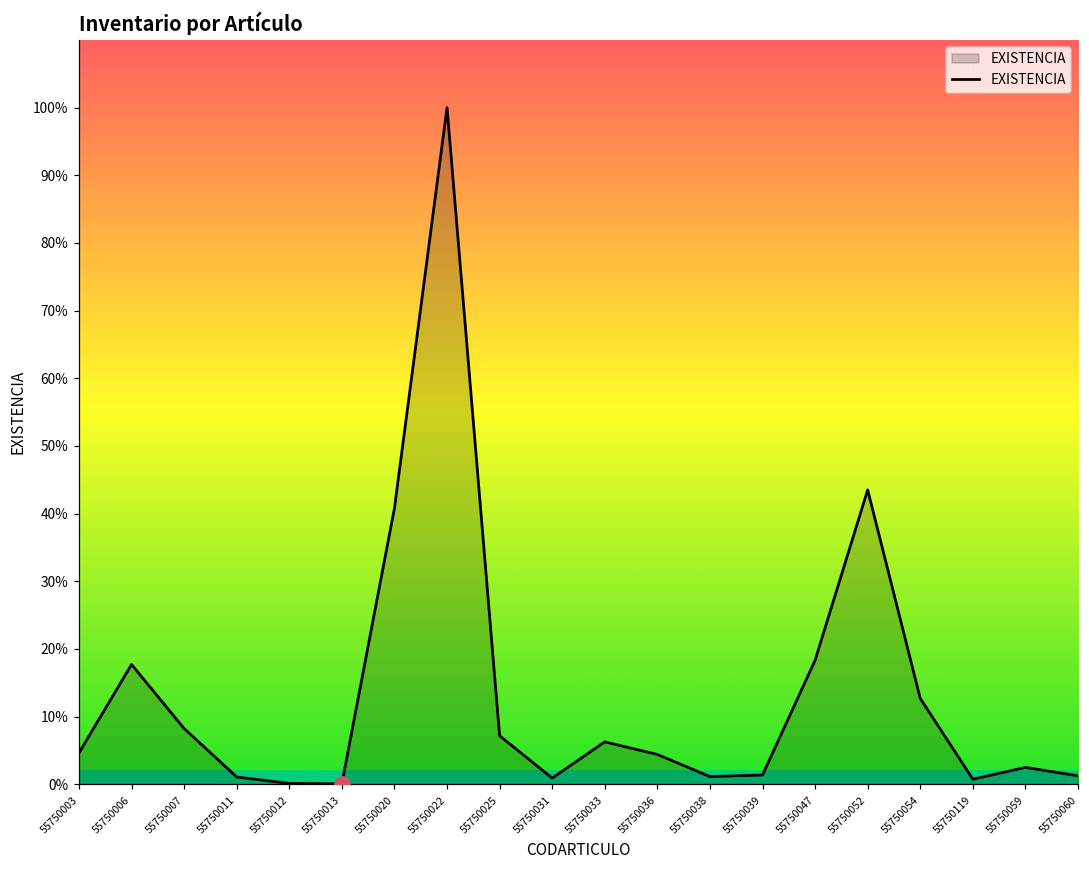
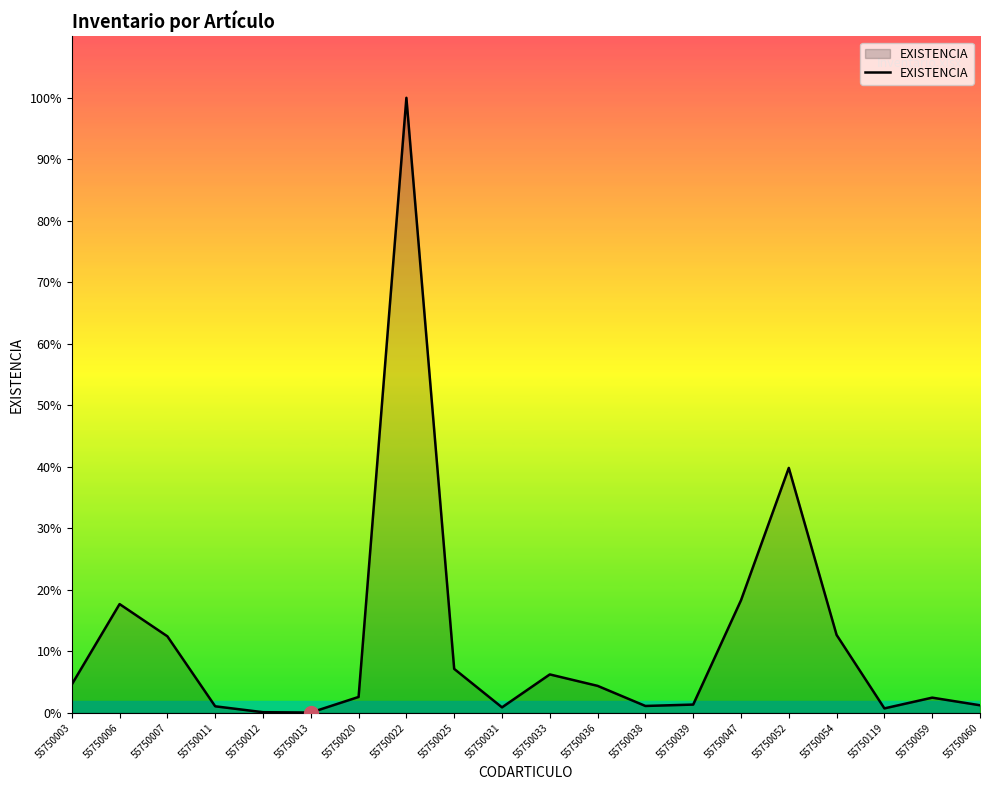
EXISTENCIA, 55750007: 8% -> 12%
EXISTENCIA, 55750020: 41% -> 3%
EXISTENCIA, 55750052: 43% -> 40%
